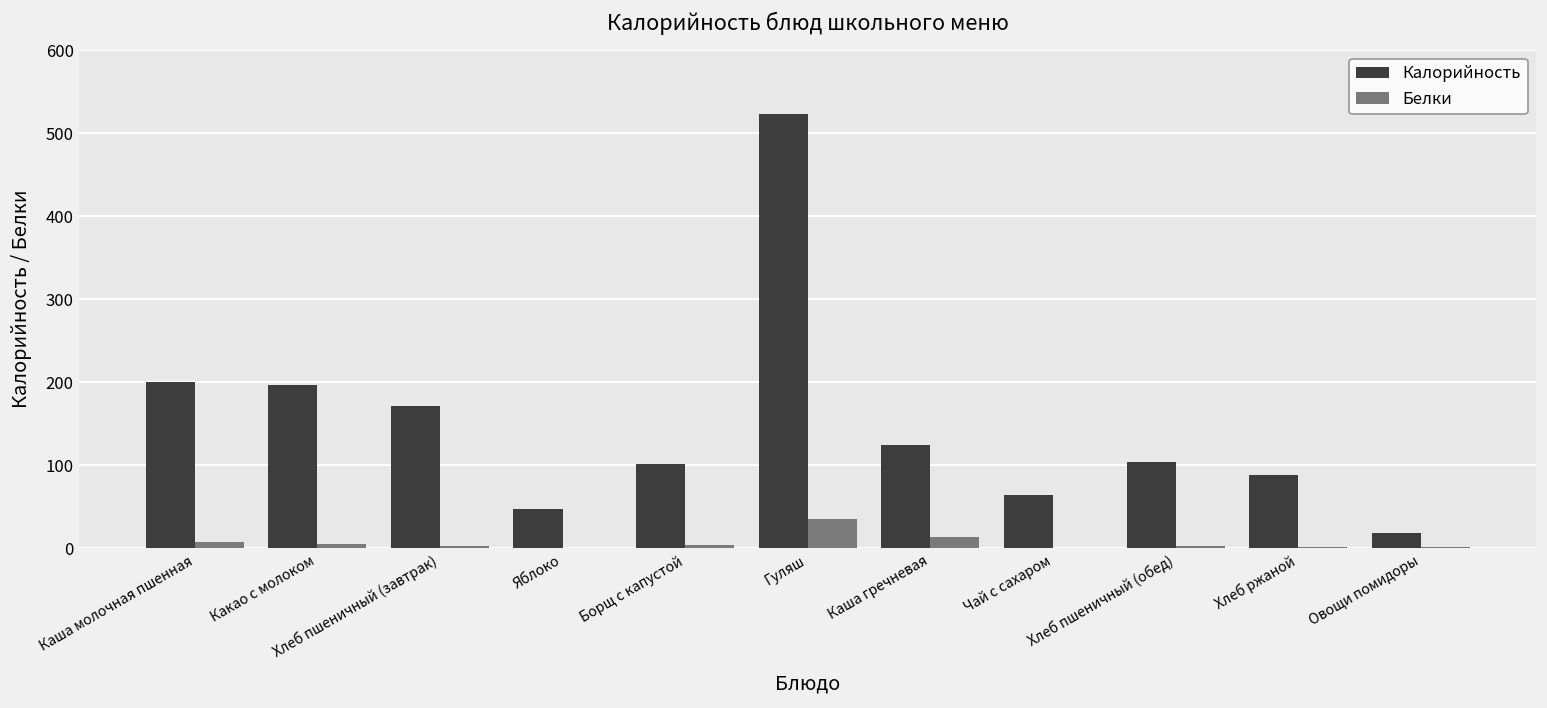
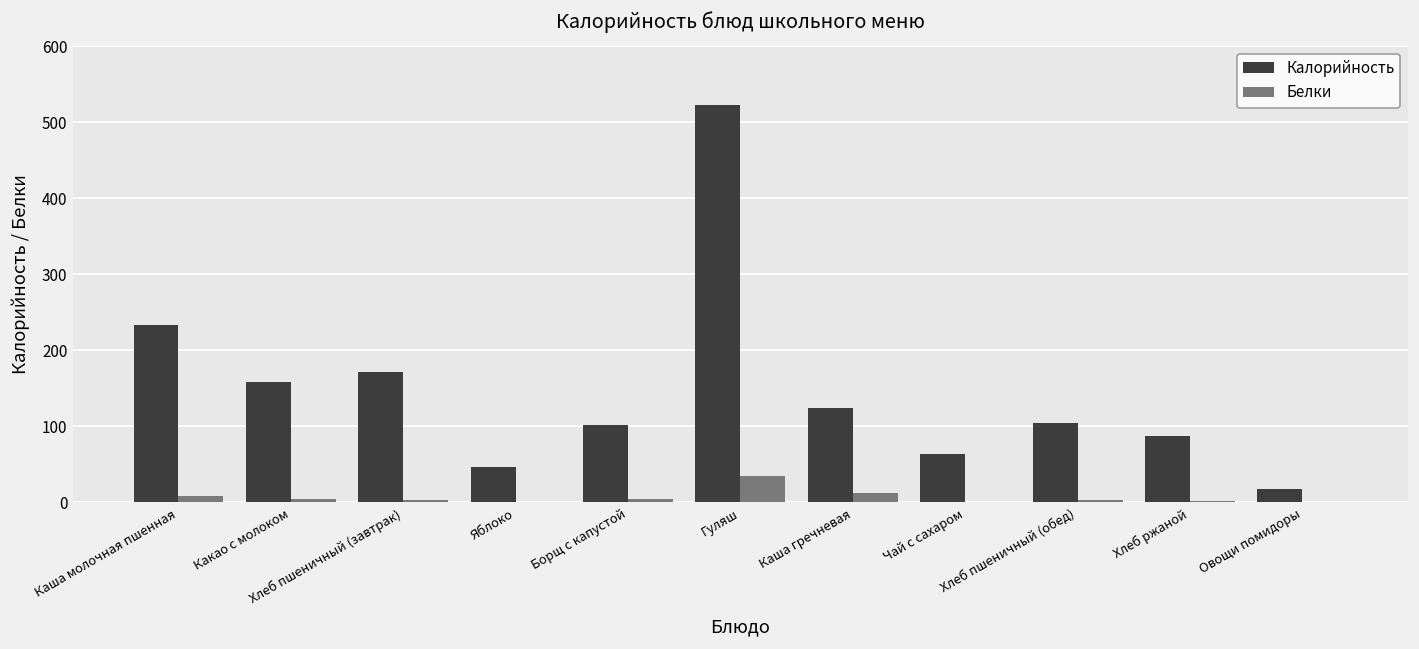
Калорийность, Каша молочная пшенная: 200 -> 230
Калорийность, Какао с молоком: 200 -> 160
